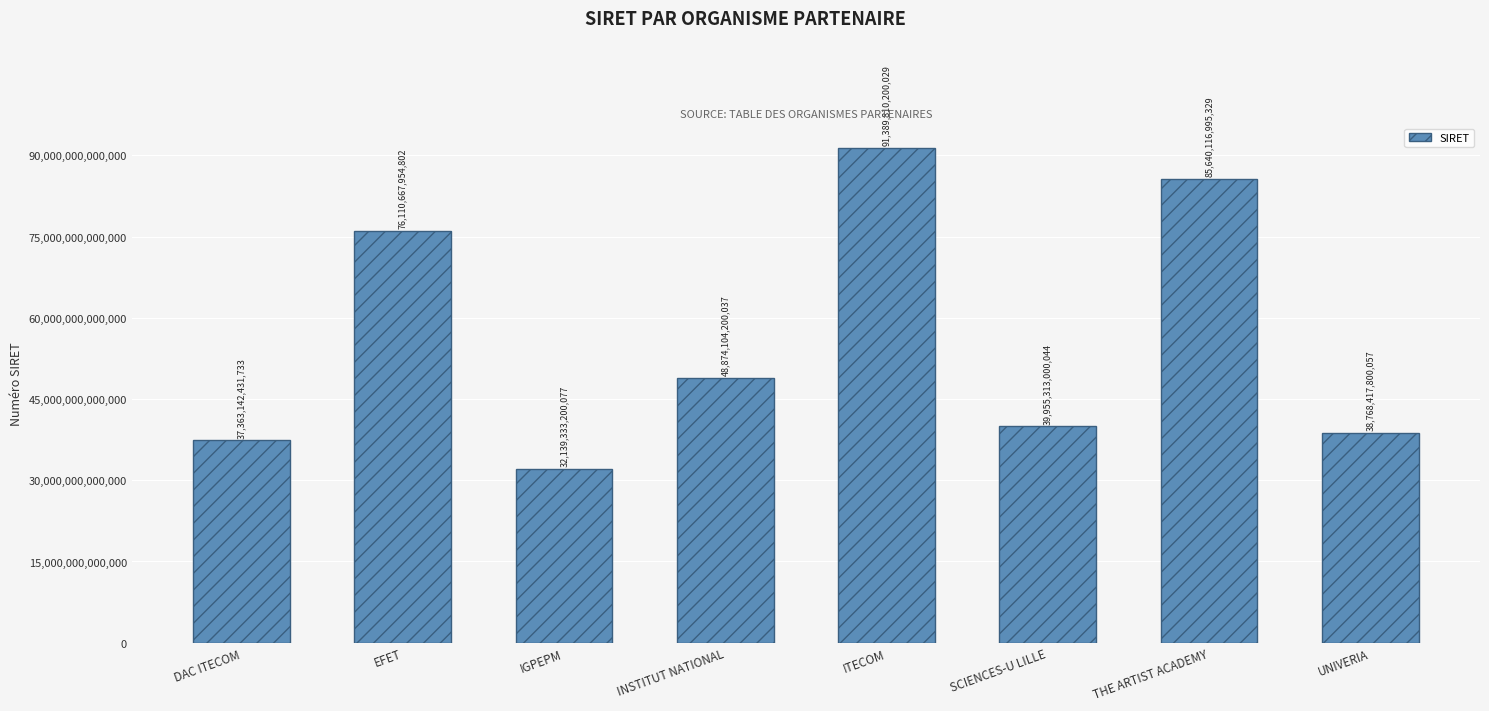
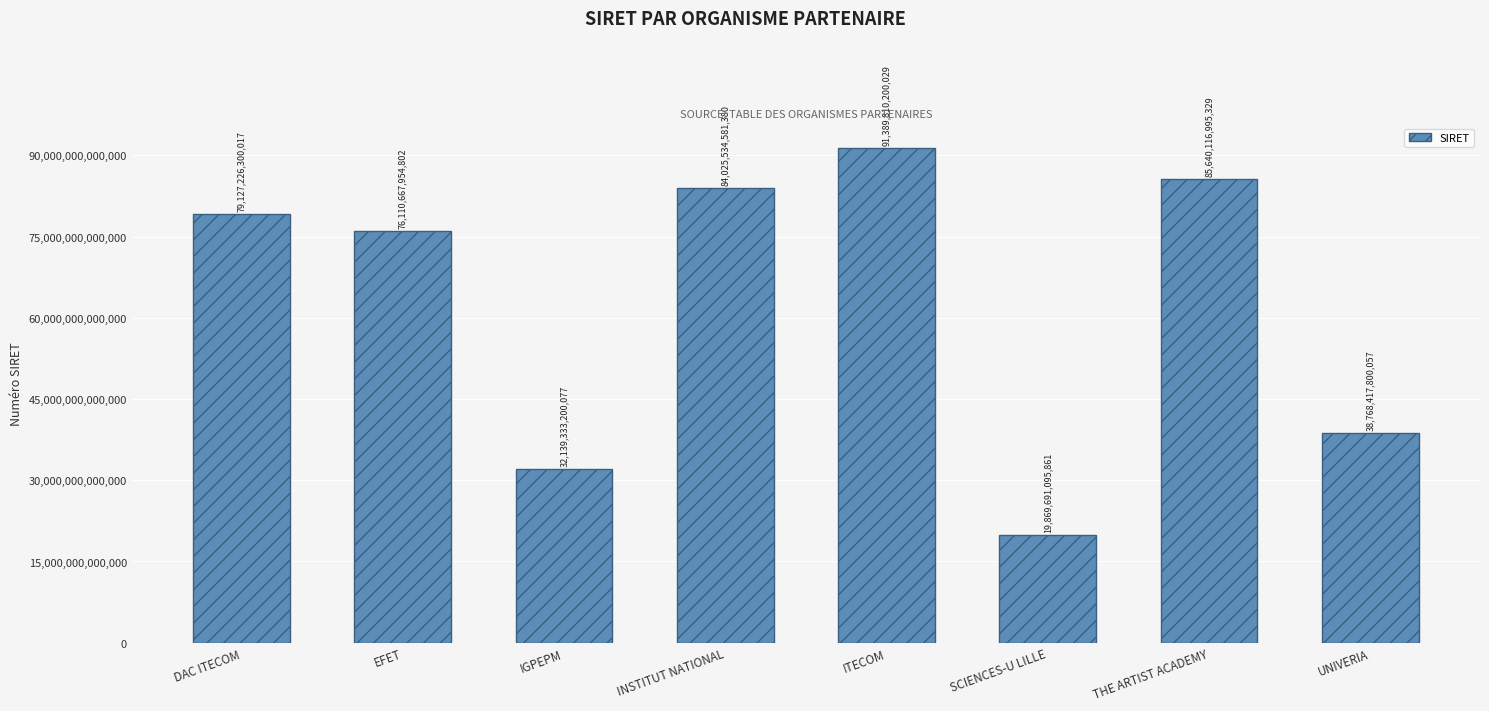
DAC ITECOM: 37,363,142,431,733 -> 79,127,226,300,017
INSTITUT NATIONAL: 48,874,104,200,037 -> 84,025,534,581,380
SCIENCES-U LILLE: 39,955,313,000,044 -> 19,869,691,095,861
